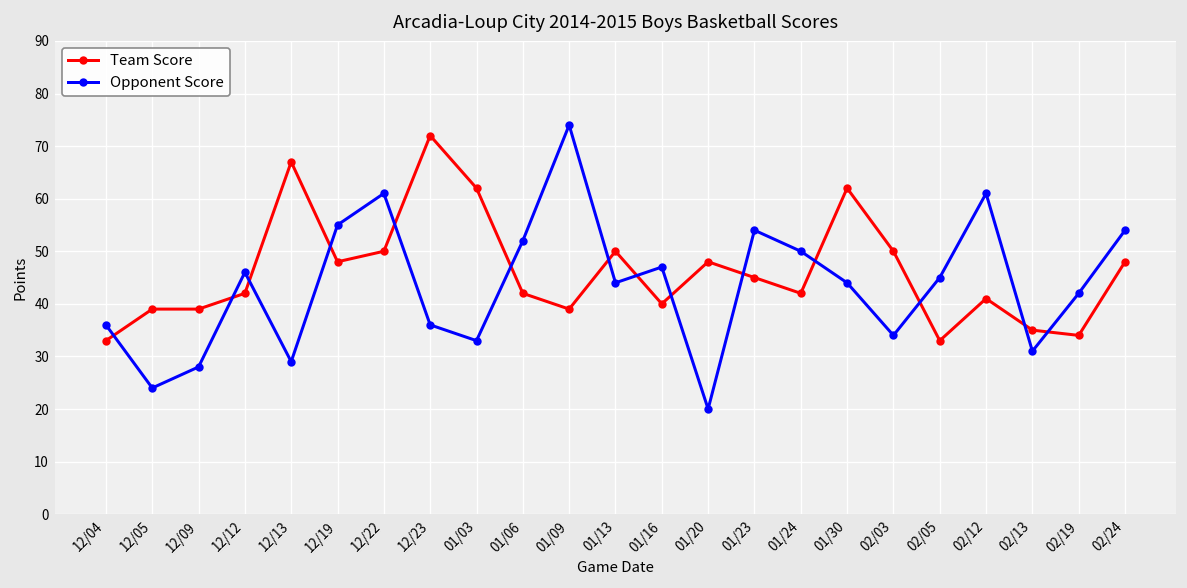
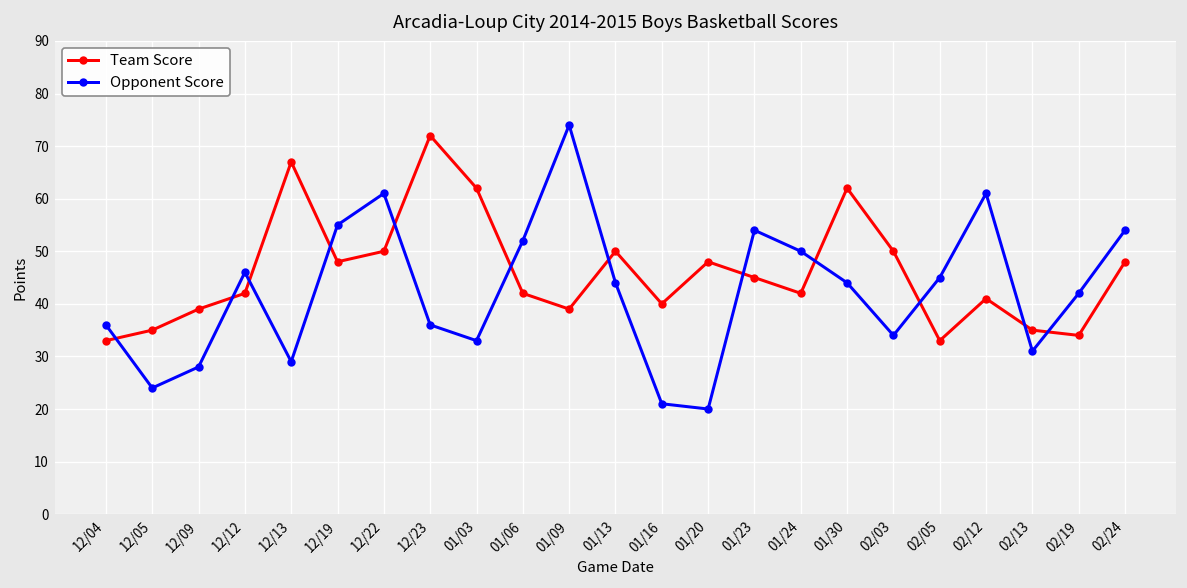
Team Score, 12/05: 39 -> 35
Opponent Score, 01/16: 47 -> 21
